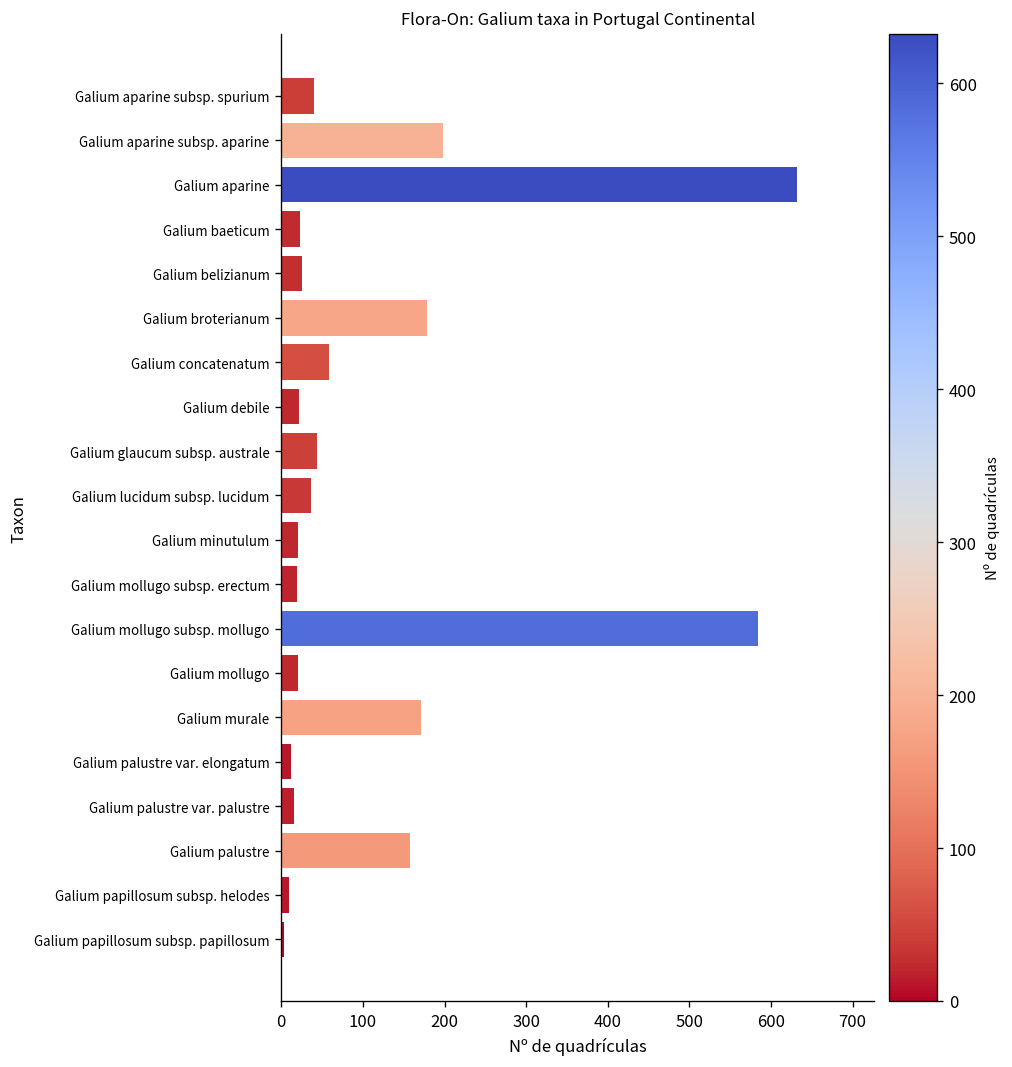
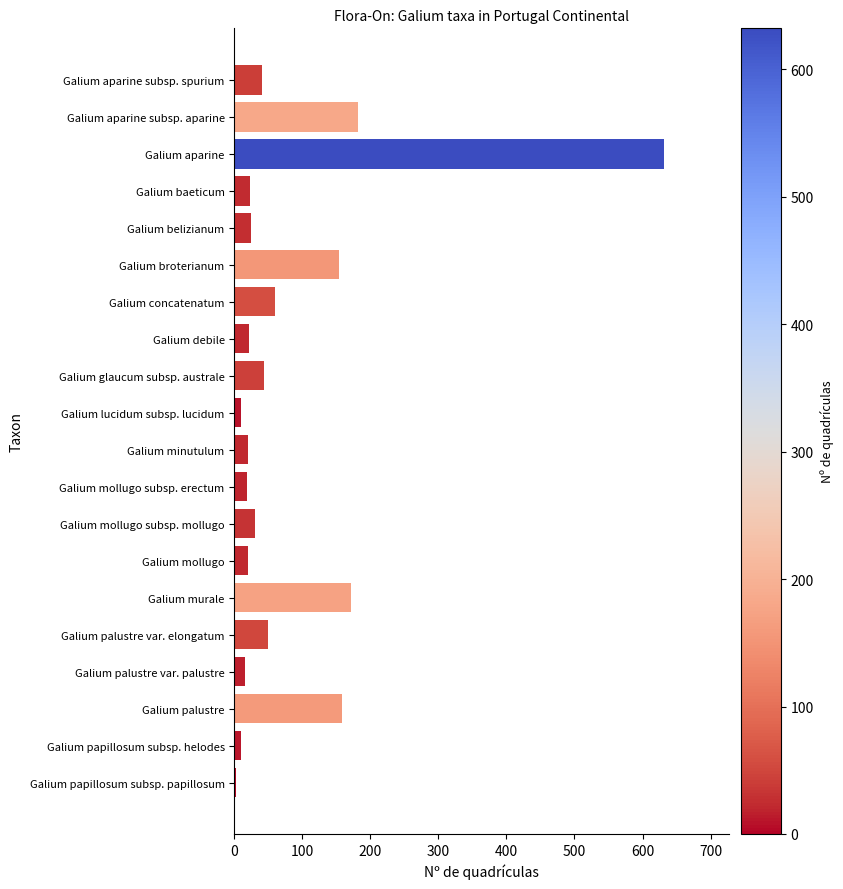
Galium aparine subsp. aparine: 200 -> 180
Galium broterianum: 180 -> 150
Galium lucidum subsp. lucidum: 40 -> 10
Galium mollugo subsp. mollugo: 580 -> 30
Galium palustre var. elongatum: 10 -> 50
